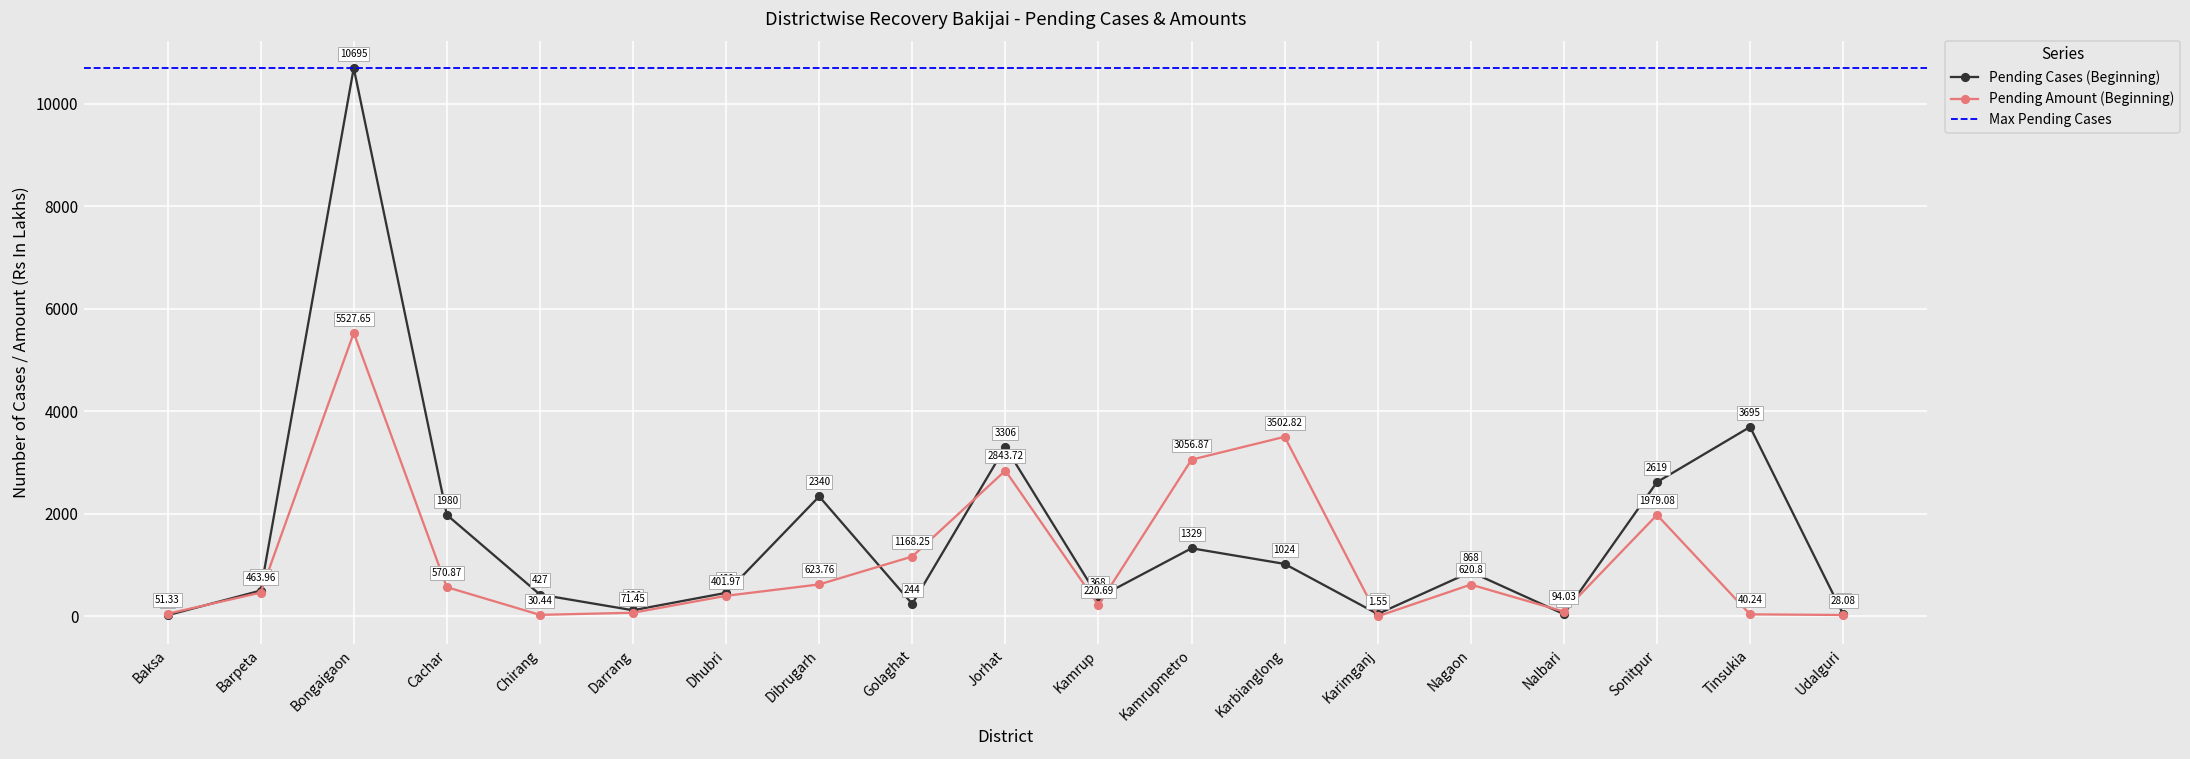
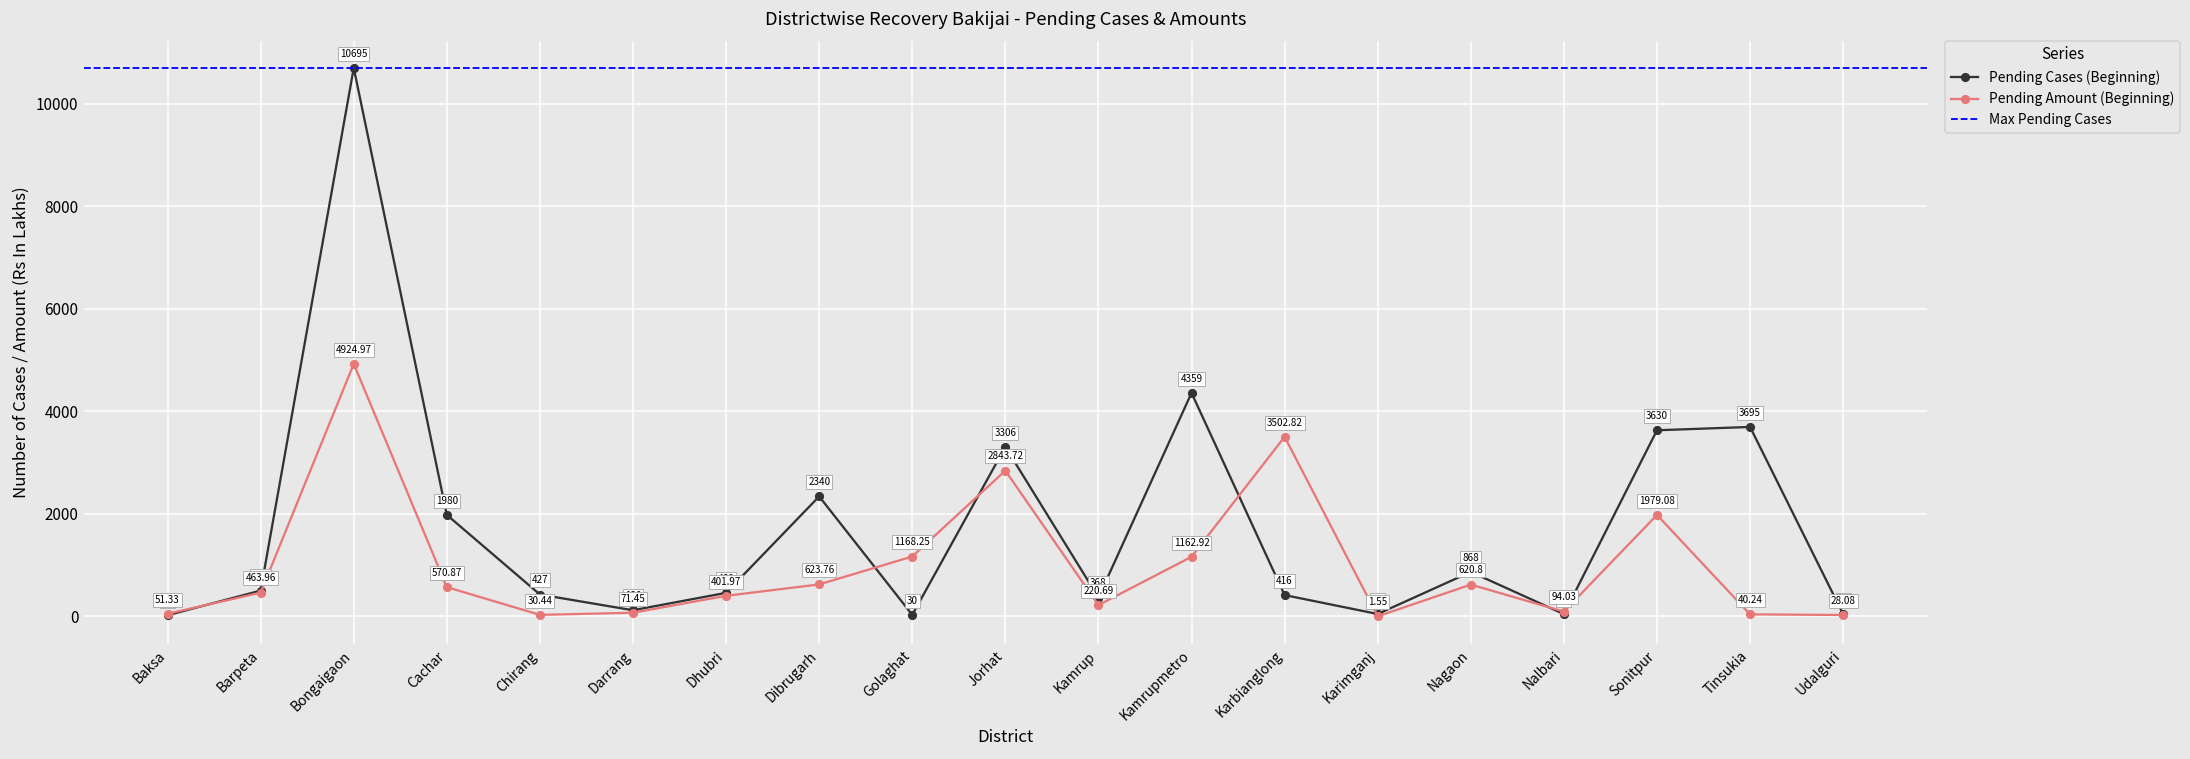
Pending Amount (Beginning), Bongaigaon: 5527.65 -> 4924.97
Pending Cases (Beginning), Golaghat: 244 -> 30
Pending Cases (Beginning), Kamrupmetro: 1329 -> 4359
Pending Amount (Beginning), Kamrupmetro: 3056.87 -> 1162.92
Pending Cases (Beginning), Karbianglong: 1024 -> 416
Pending Cases (Beginning), Sonitpur: 2619 -> 3630
